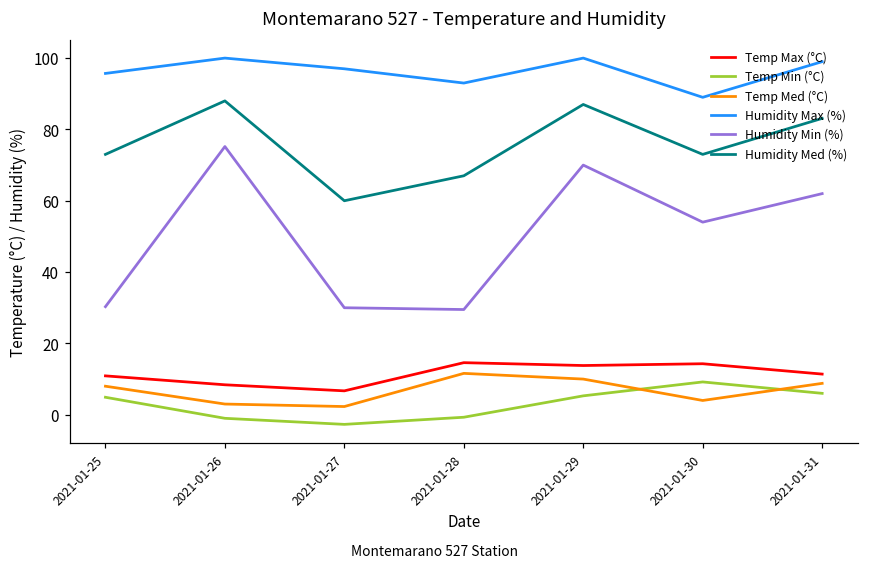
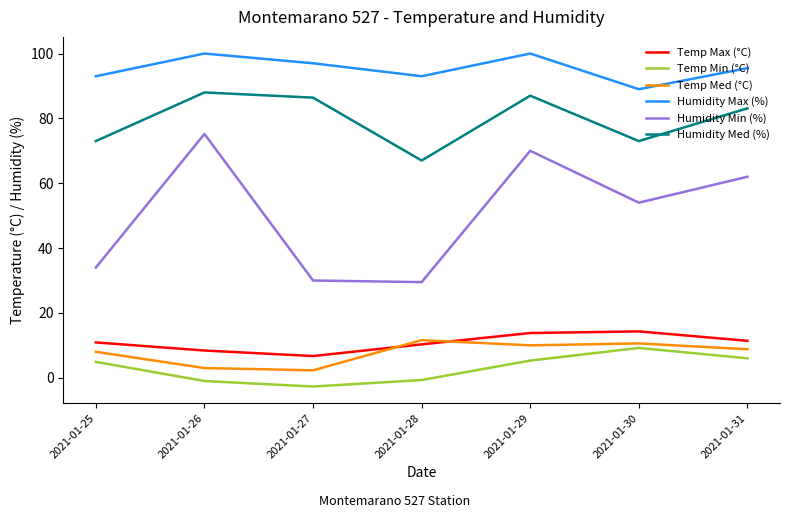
Humidity Max (%), 2021-01-25: 96 -> 93
Humidity Min (%), 2021-01-25: 30 -> 34
Humidity Med (%), 2021-01-27: 60 -> 86
Temp Max (°C), 2021-01-28: 15 -> 10
Temp Med (°C), 2021-01-30: 4 -> 11
Humidity Max (%), 2021-01-31: 99 -> 96
